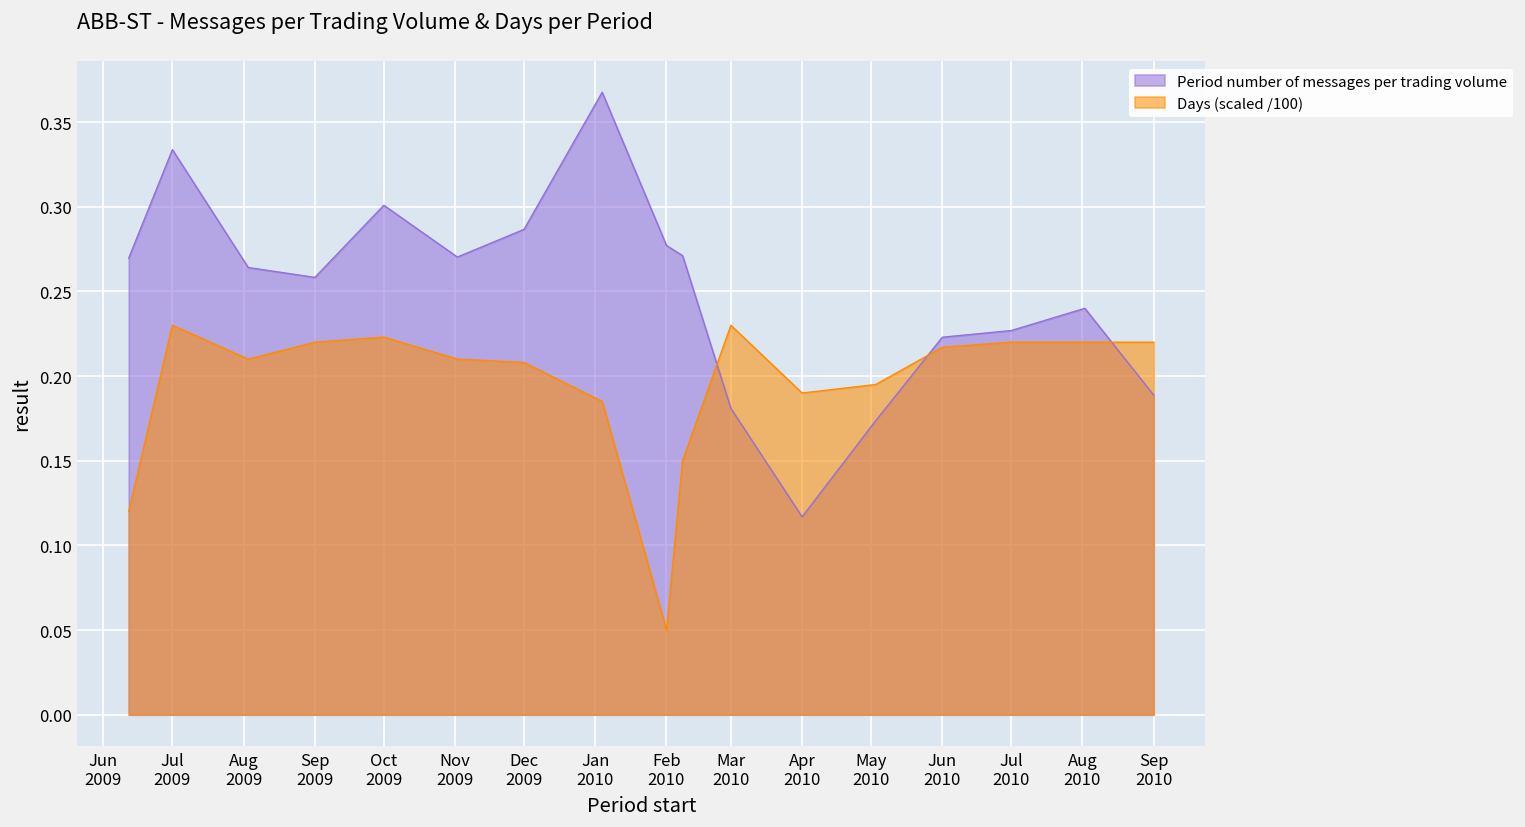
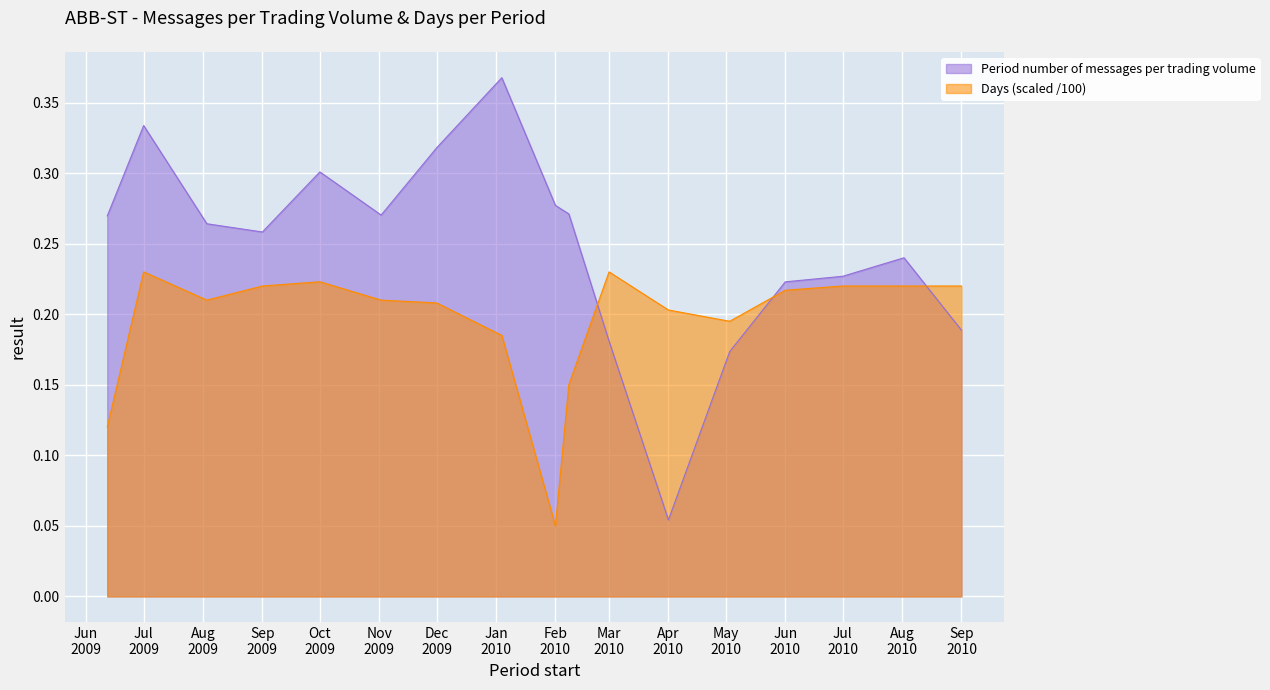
Period number of messages per trading volume, Dec 2009: 0.287 -> 0.318
Period number of messages per trading volume, Apr 2010: 0.117 -> 0.054
Days (scaled /100), Apr 2010: 0.190 -> 0.203
